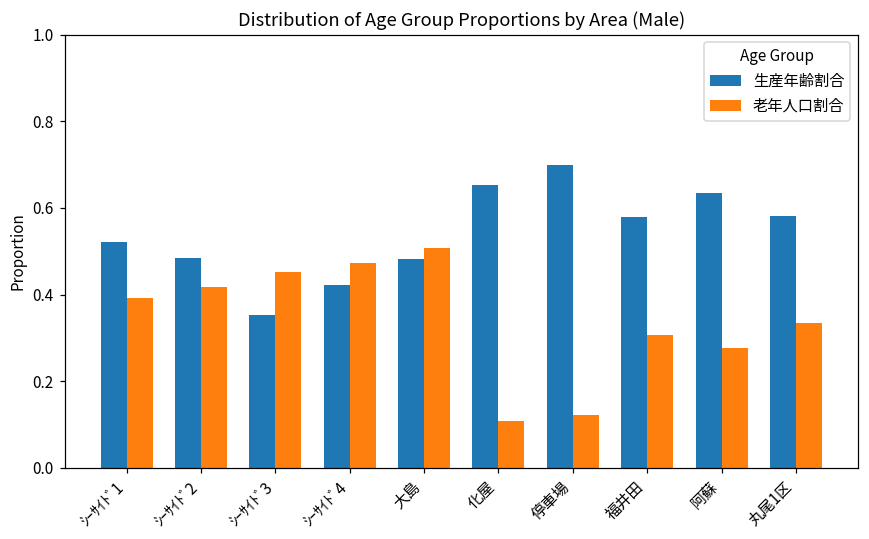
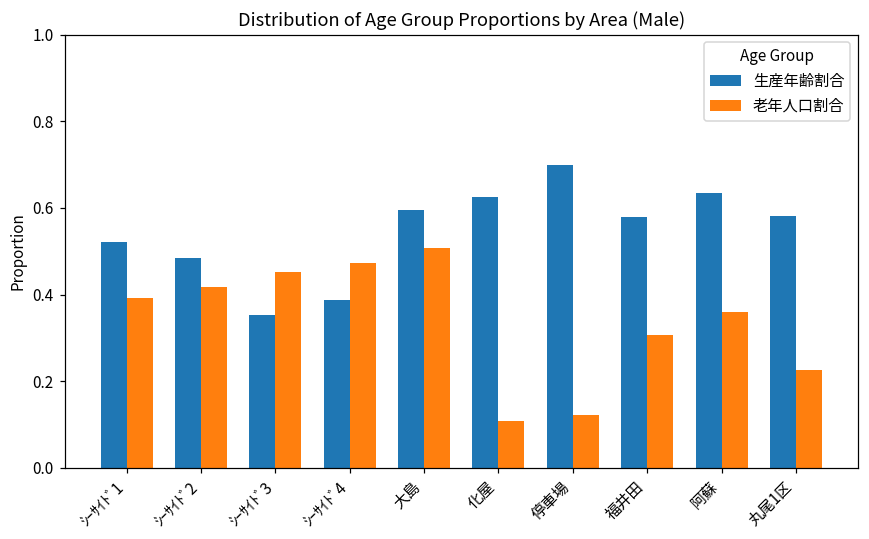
生産年齢割合, ｼｰｻｲﾄﾞ4: 0.42 -> 0.39
生産年齢割合, 大島: 0.48 -> 0.59
生産年齢割合, 化屋: 0.65 -> 0.63
老年人口割合, 阿蘇: 0.28 -> 0.36
老年人口割合, 丸尾1区: 0.33 -> 0.23
